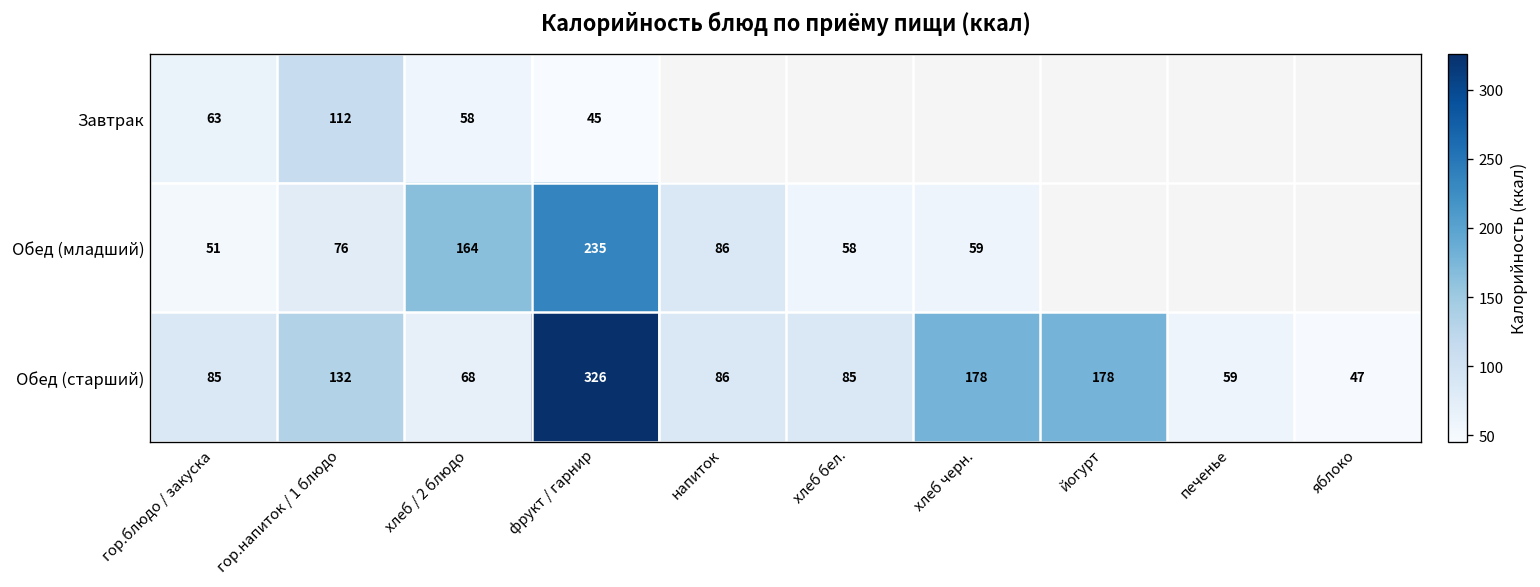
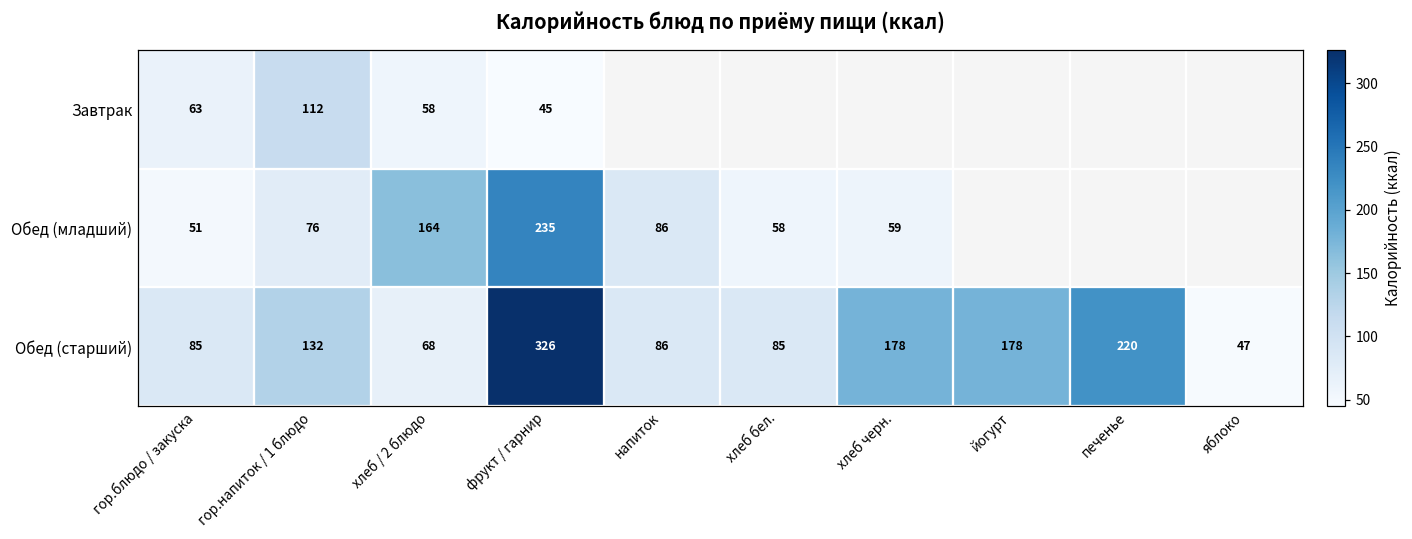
Обед (старший), печенье: 59 -> 220
